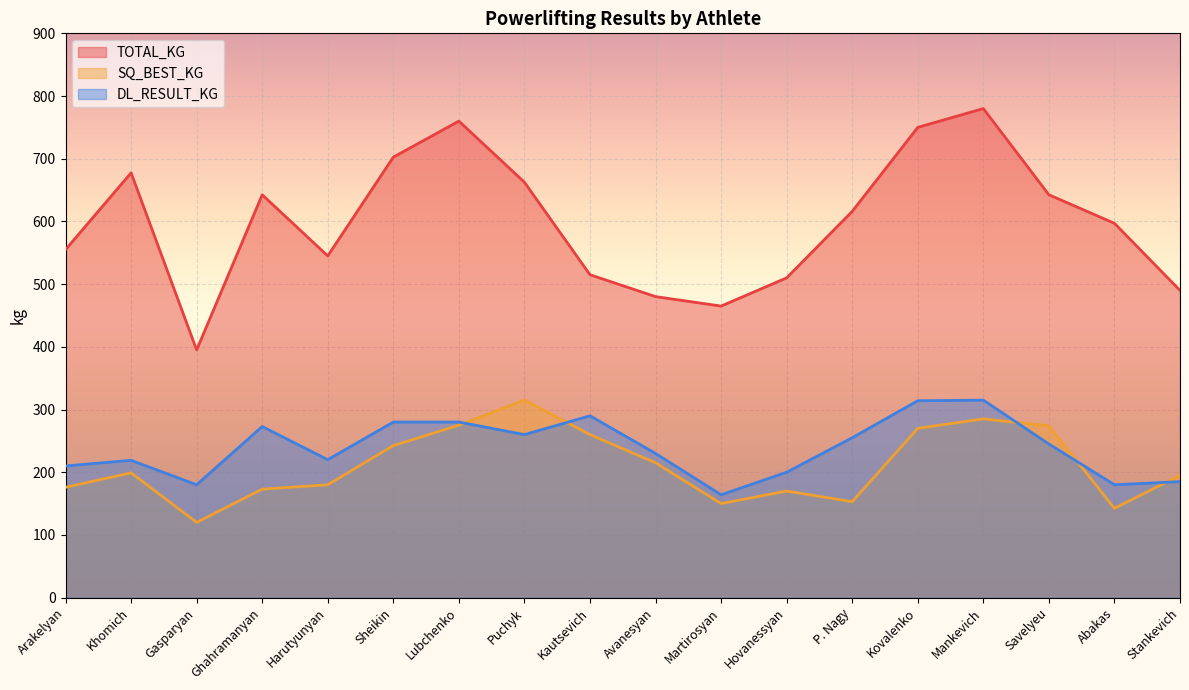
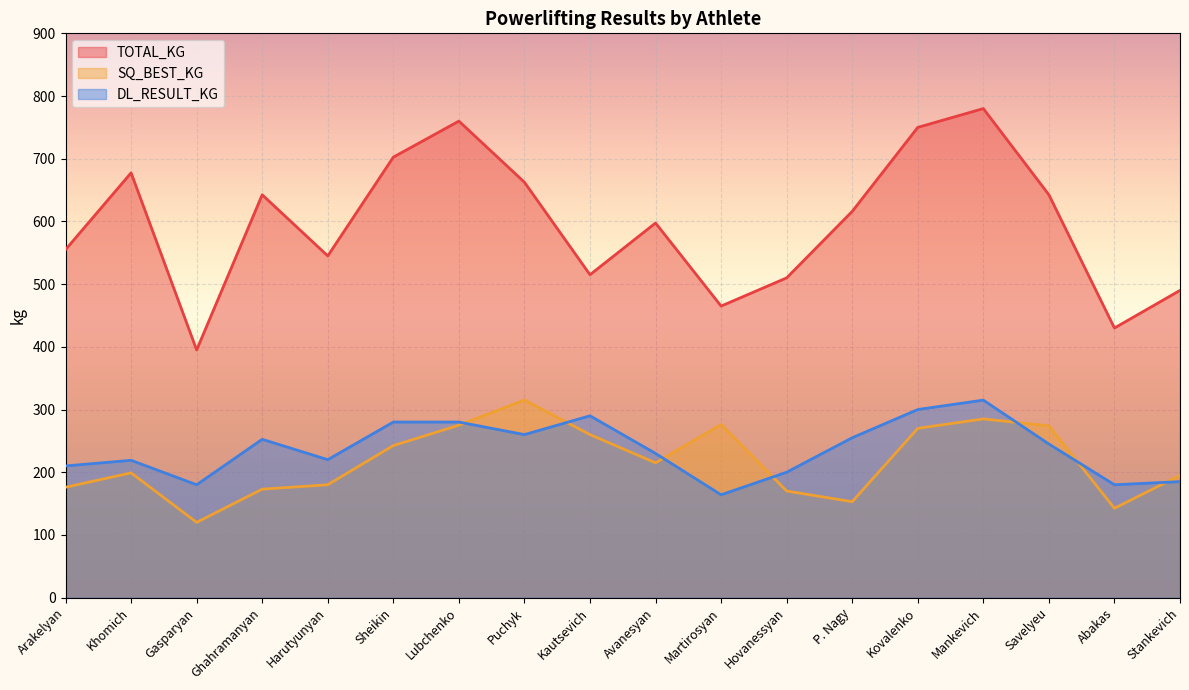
DL_RESULT_KG, Ghahramanyan: 270 -> 250
TOTAL_KG, Avanesyan: 480 -> 600
SQ_BEST_KG, Martirosyan: 150 -> 280
DL_RESULT_KG, Kovalenko: 310 -> 300
TOTAL_KG, Abakas: 600 -> 430
